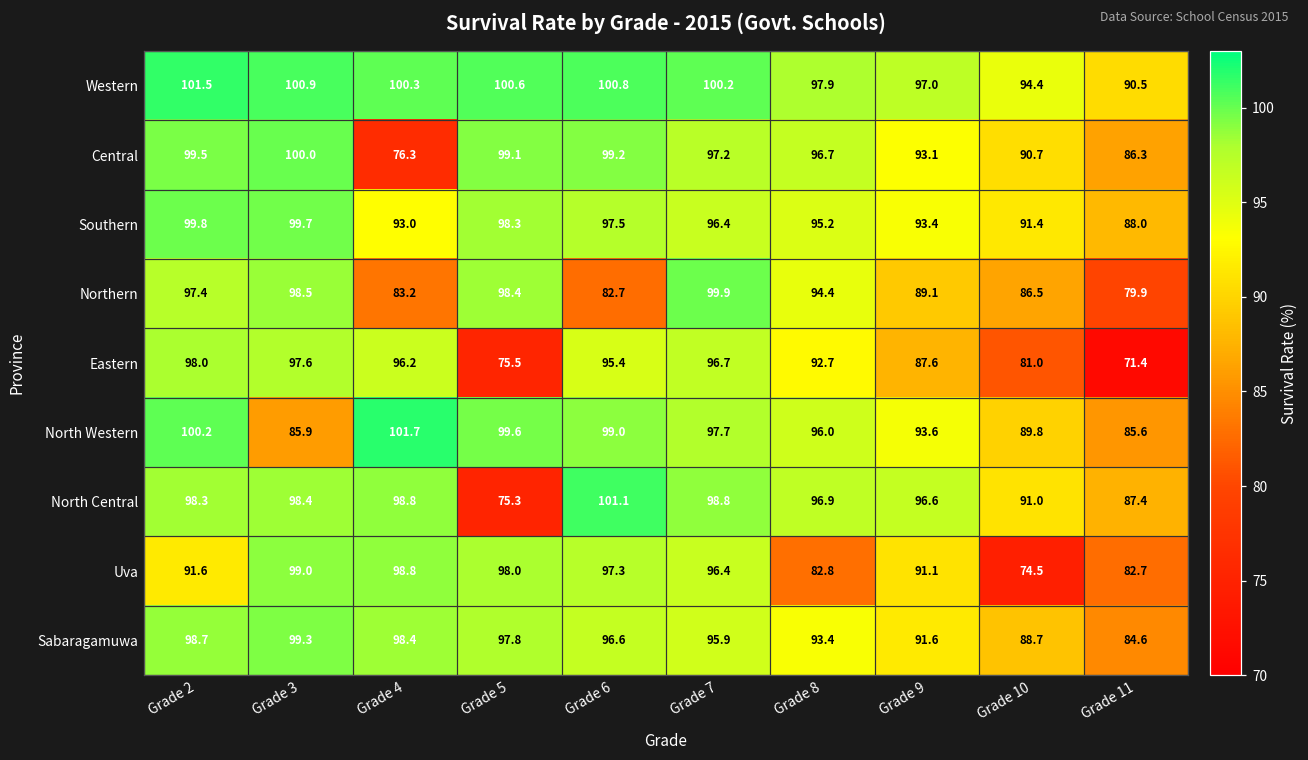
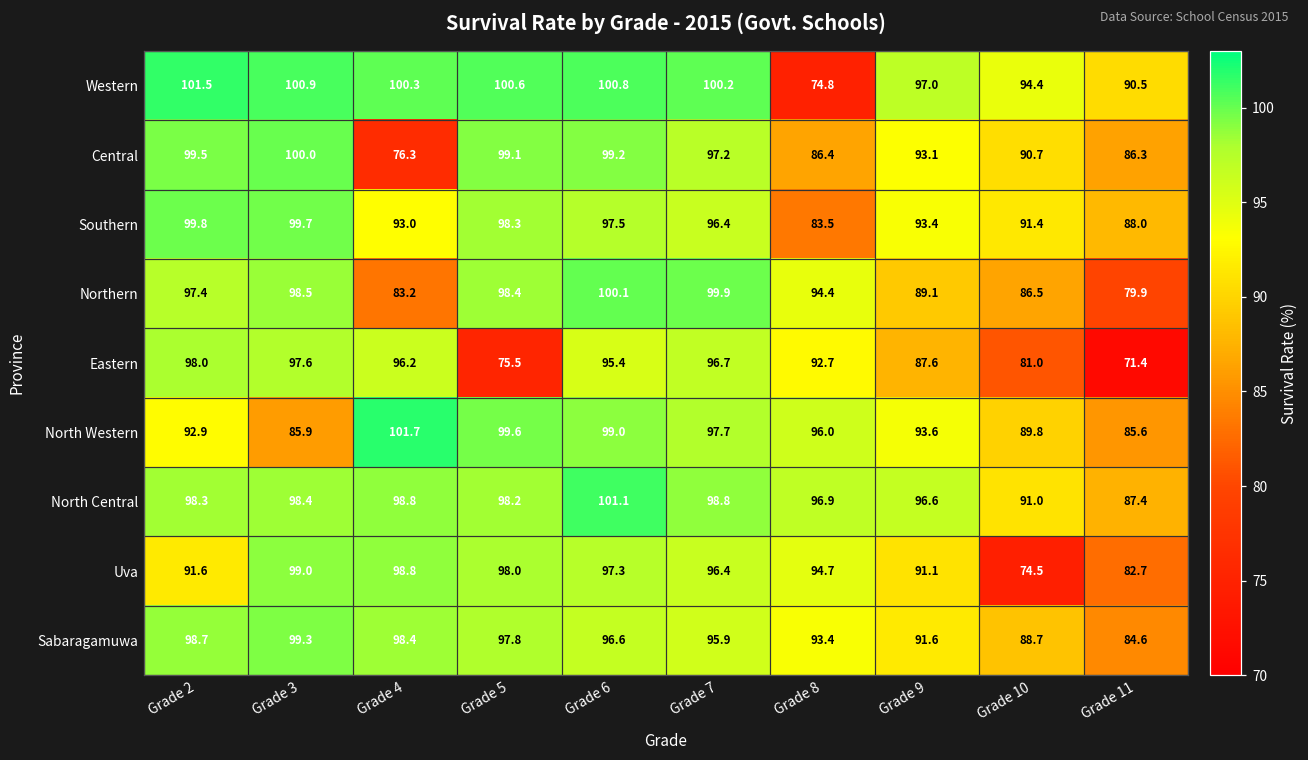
Western, Grade 8: 97.9 -> 74.8
Central, Grade 8: 96.7 -> 86.4
Southern, Grade 8: 95.2 -> 83.5
Northern, Grade 6: 82.7 -> 100.1
North Western, Grade 2: 100.2 -> 92.9
North Central, Grade 5: 75.3 -> 98.2
Uva, Grade 8: 82.8 -> 94.7
